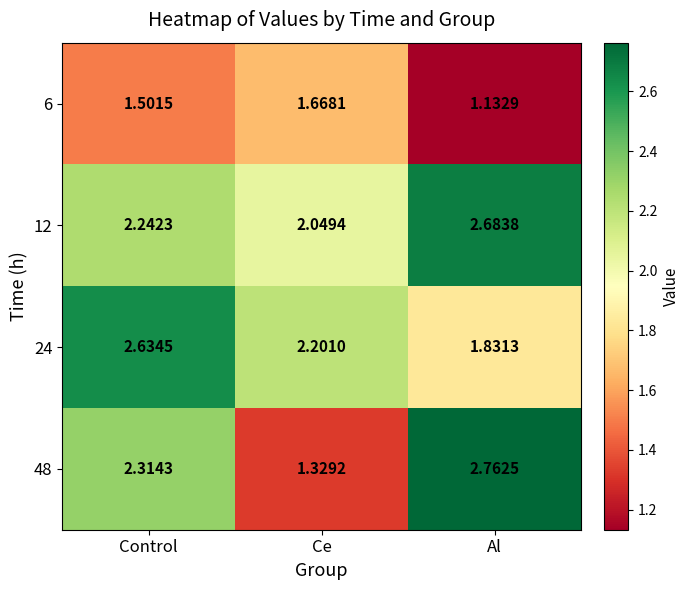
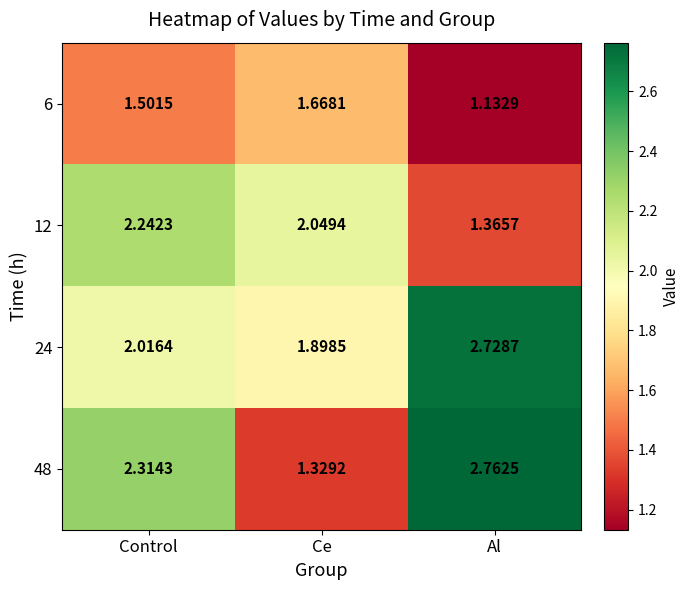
12, Al: 2.6838 -> 1.3657
24, Control: 2.6345 -> 2.0164
24, Ce: 2.2010 -> 1.8985
24, Al: 1.8313 -> 2.7287
